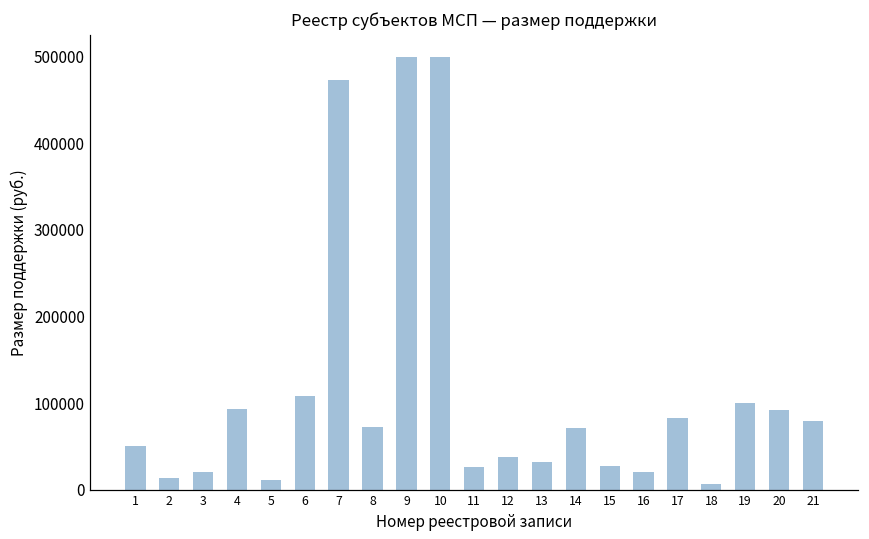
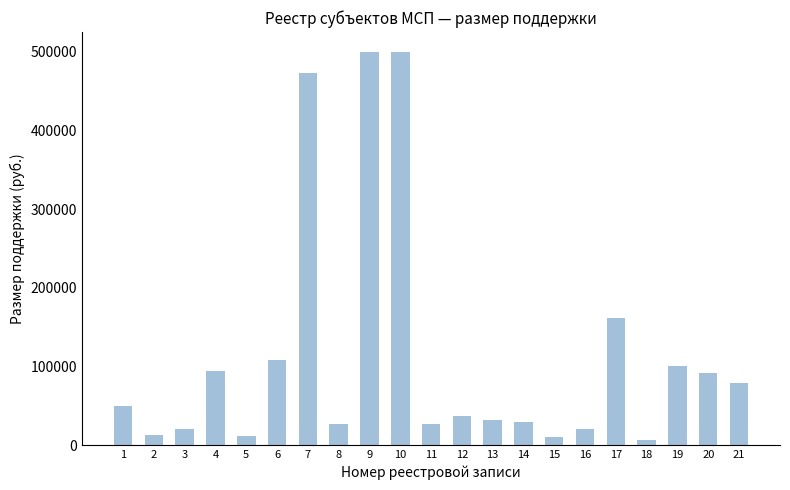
8: 70000 -> 30000
14: 70000 -> 30000
15: 30000 -> 10000
17: 80000 -> 160000
